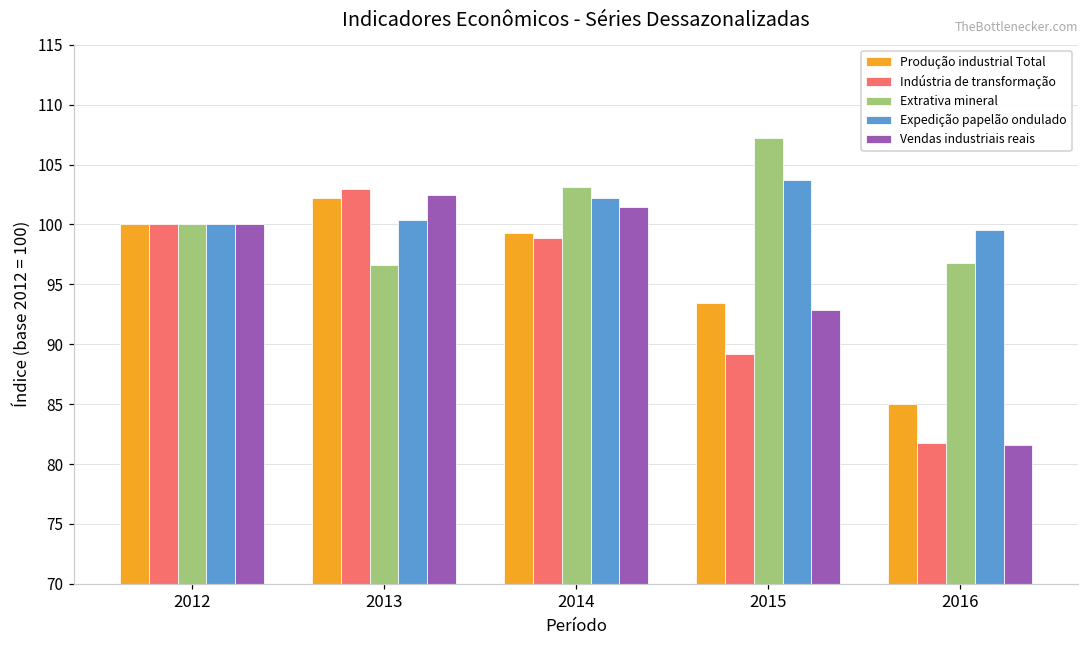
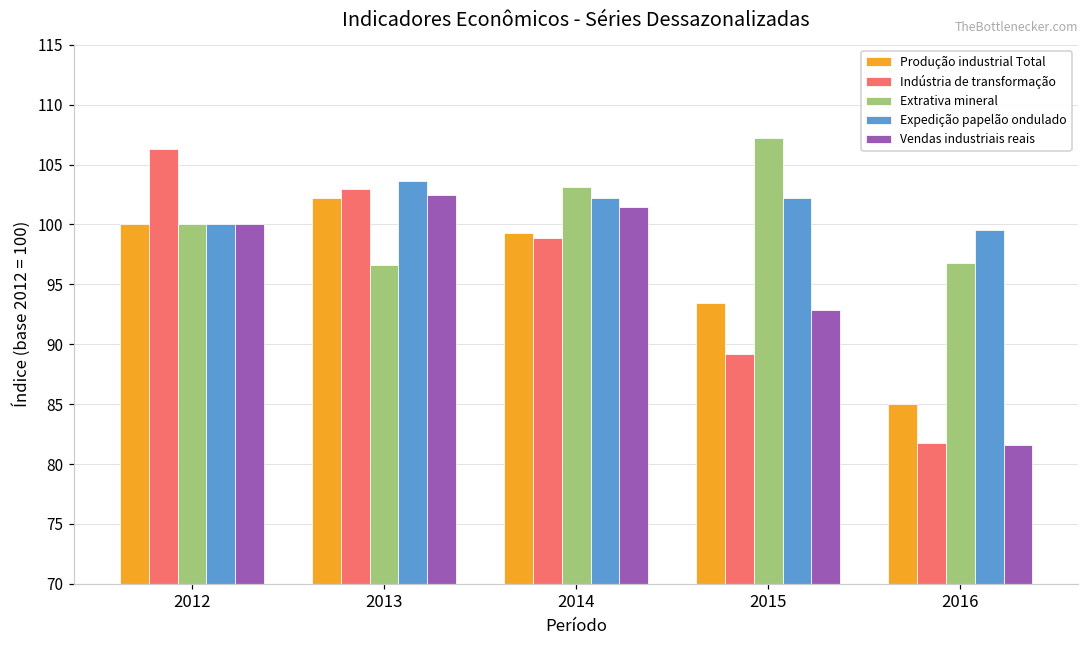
Indústria de transformação, 2012: 100.0 -> 106.3
Expedição papelão ondulado, 2013: 100.4 -> 103.6
Expedição papelão ondulado, 2015: 103.7 -> 102.2
